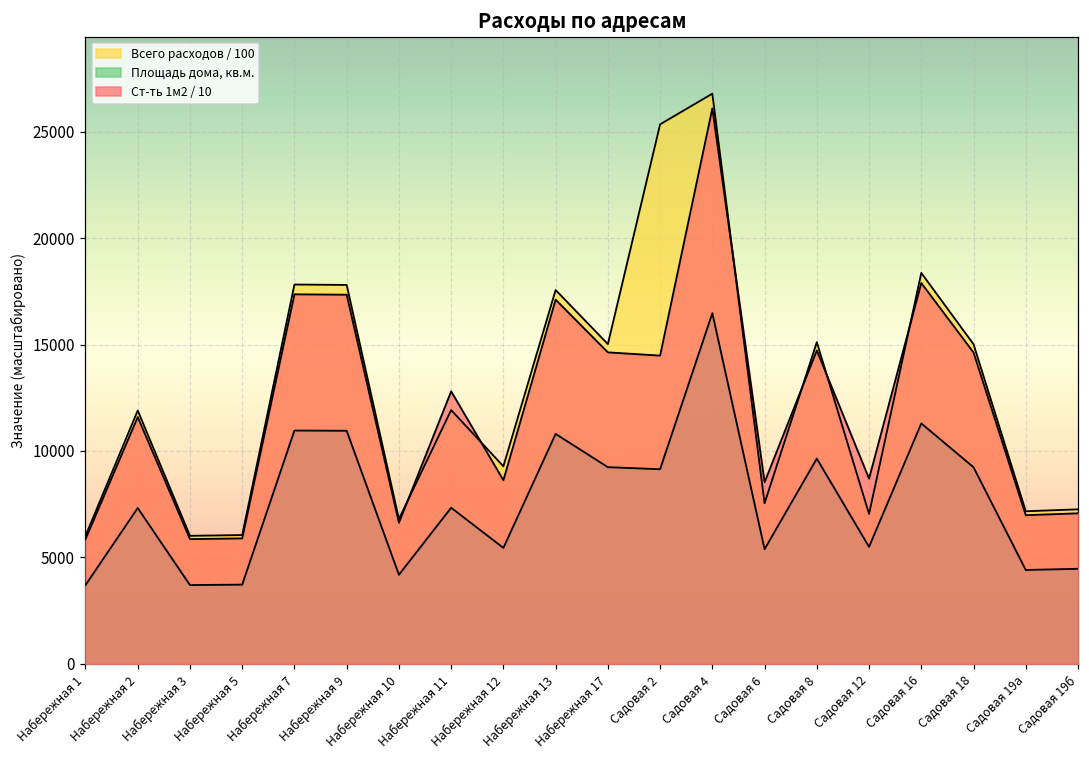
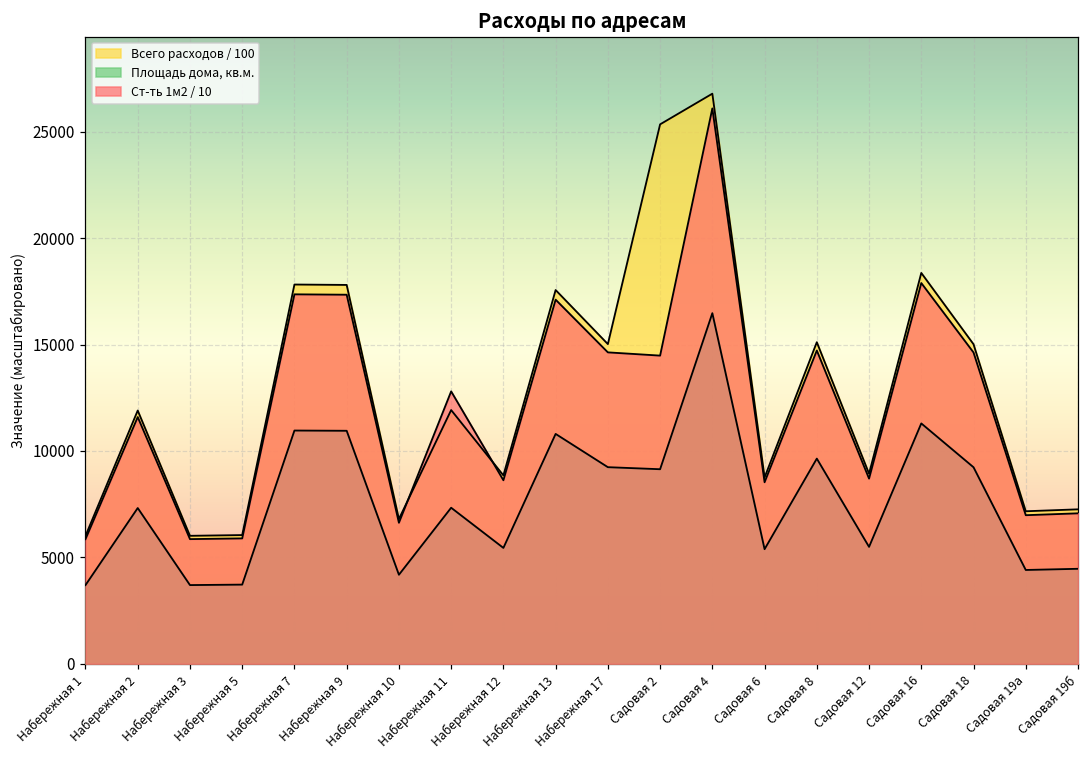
Всего расходов / 100, Набережная 12: 9300 -> 8900
Всего расходов / 100, Садовая 6: 7500 -> 8800
Всего расходов / 100, Садовая 12: 7000 -> 8900
